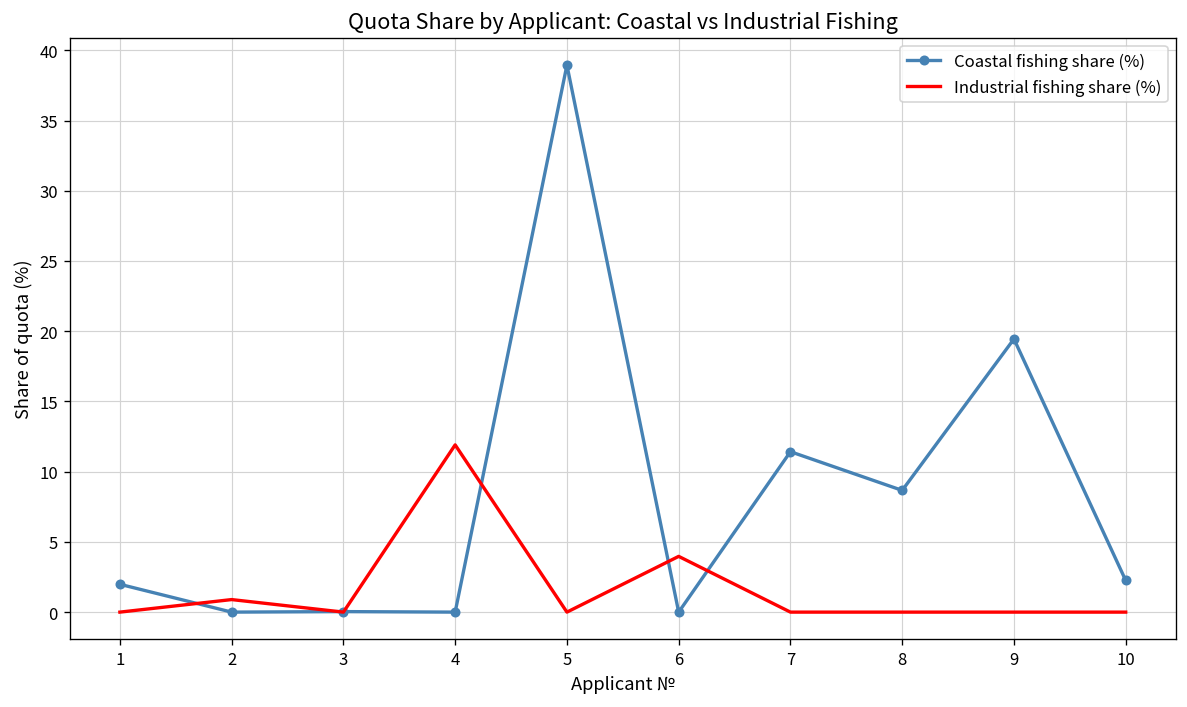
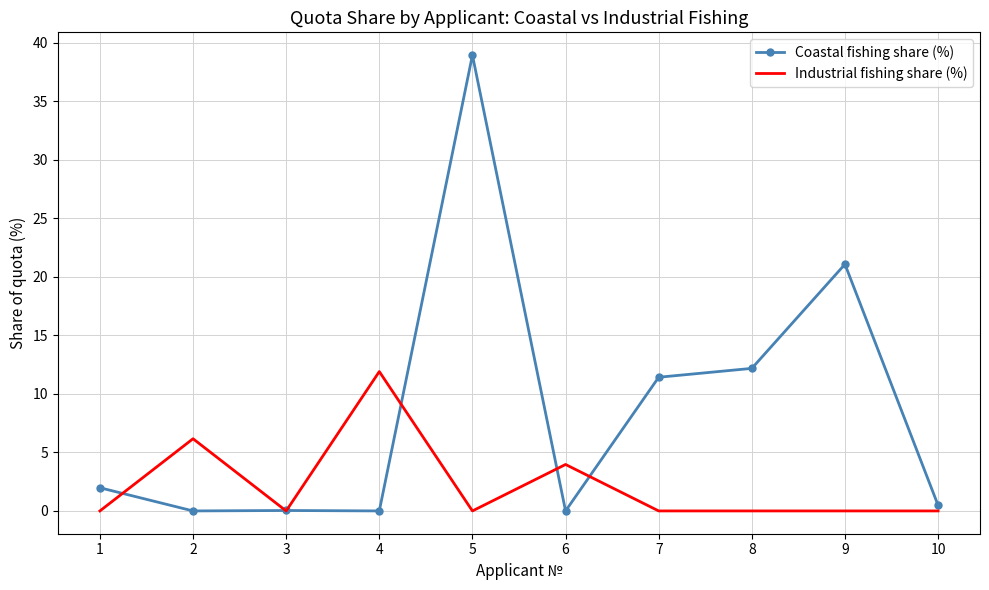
Industrial fishing share (%), 2: 0.9 -> 6.2
Coastal fishing share (%), 8: 8.7 -> 12.2
Coastal fishing share (%), 9: 19.4 -> 21.1
Coastal fishing share (%), 10: 2.3 -> 0.5
